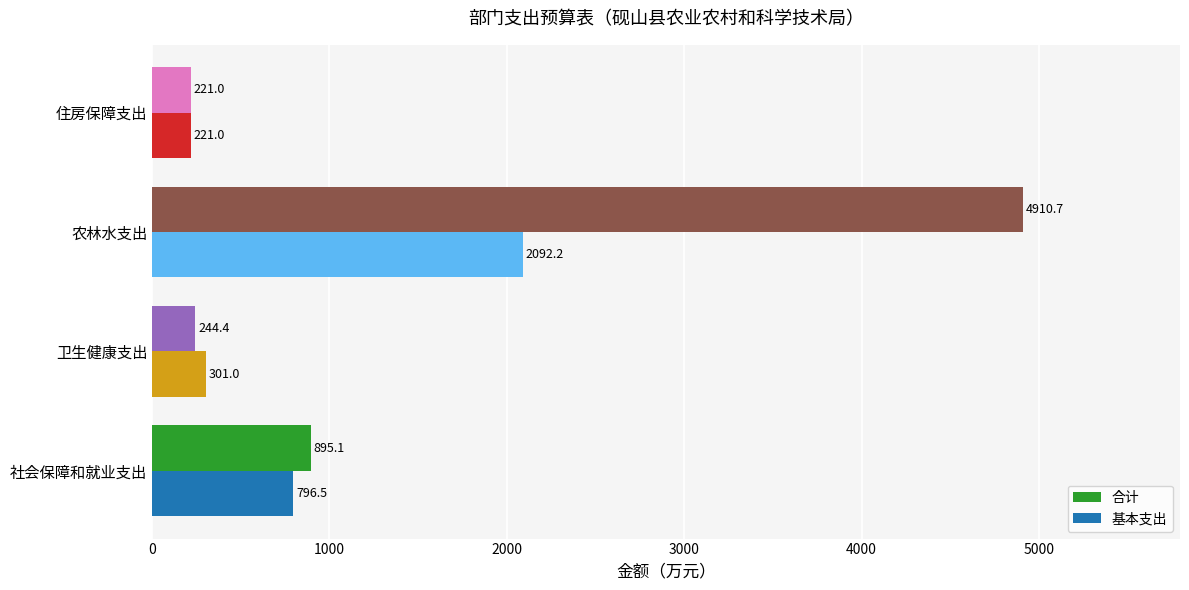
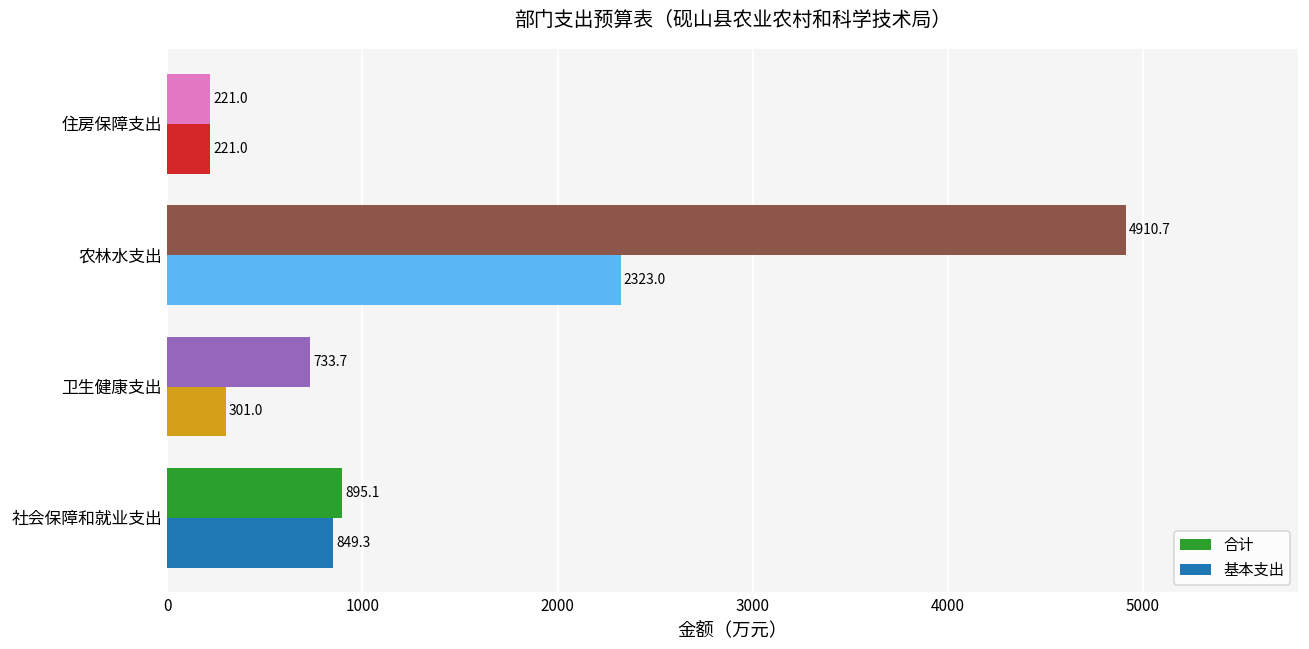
基本支出, 农林水支出: 2092.2 -> 2323.0
合计, 卫生健康支出: 244.4 -> 733.7
基本支出, 社会保障和就业支出: 796.5 -> 849.3
